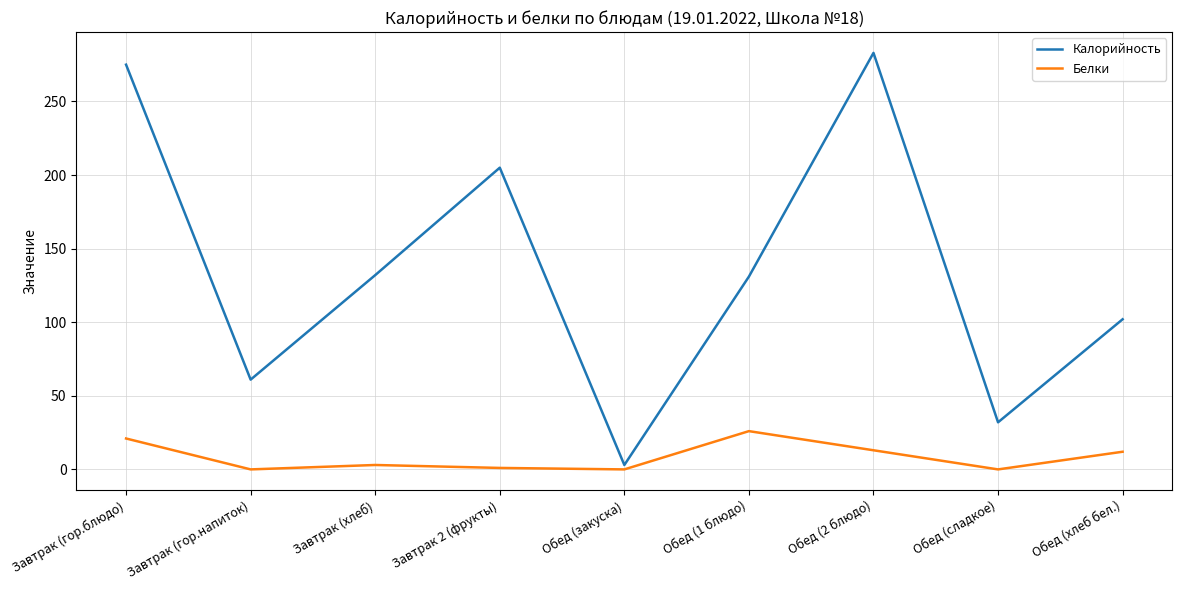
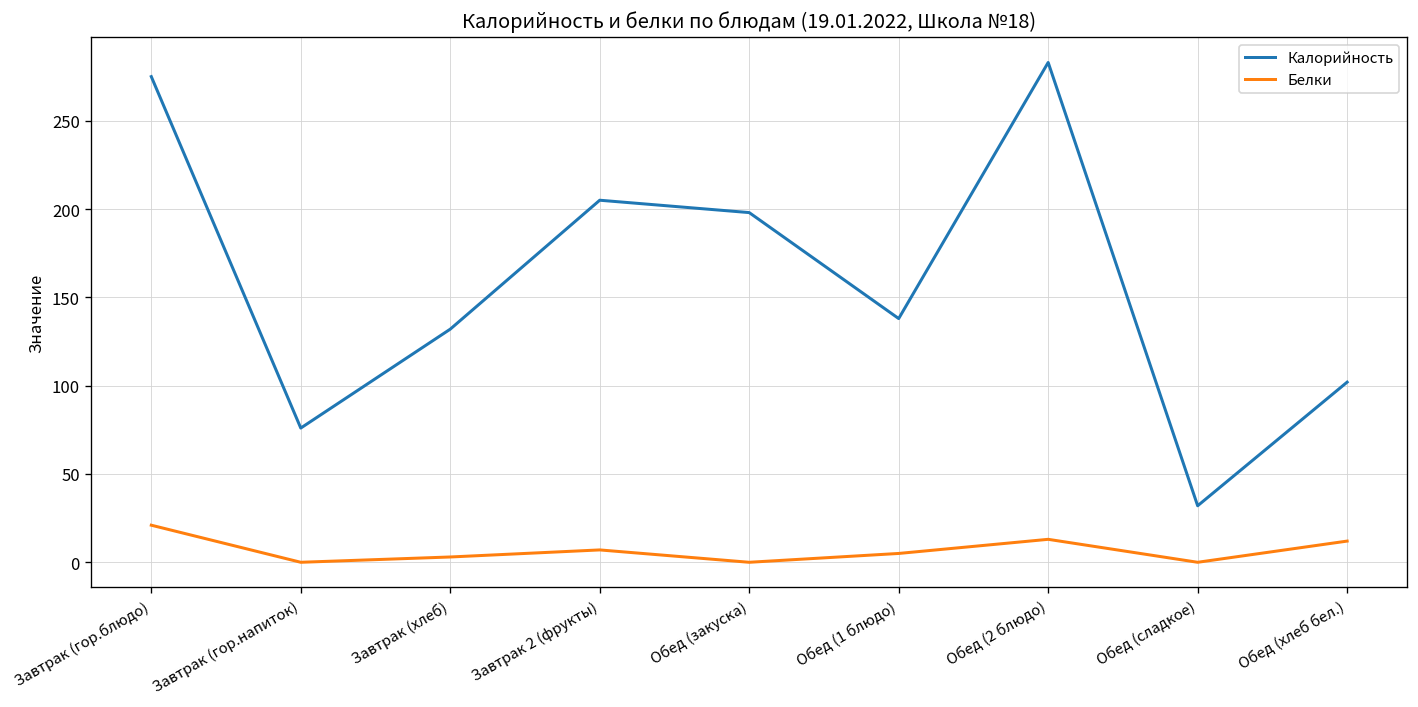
Калорийность, Завтрак (гор.напиток): 61 -> 76
Белки, Завтрак 2 (фрукты): 1 -> 7
Калорийность, Обед (закуска): 3 -> 198
Калорийность, Обед (1 блюдо): 131 -> 138
Белки, Обед (1 блюдо): 26 -> 5
